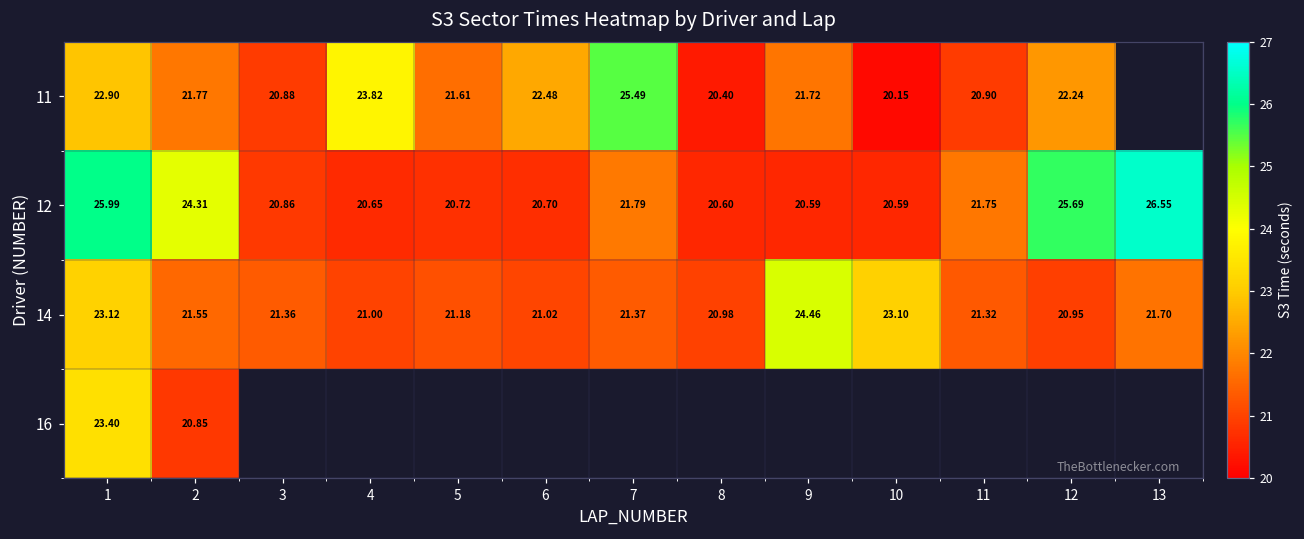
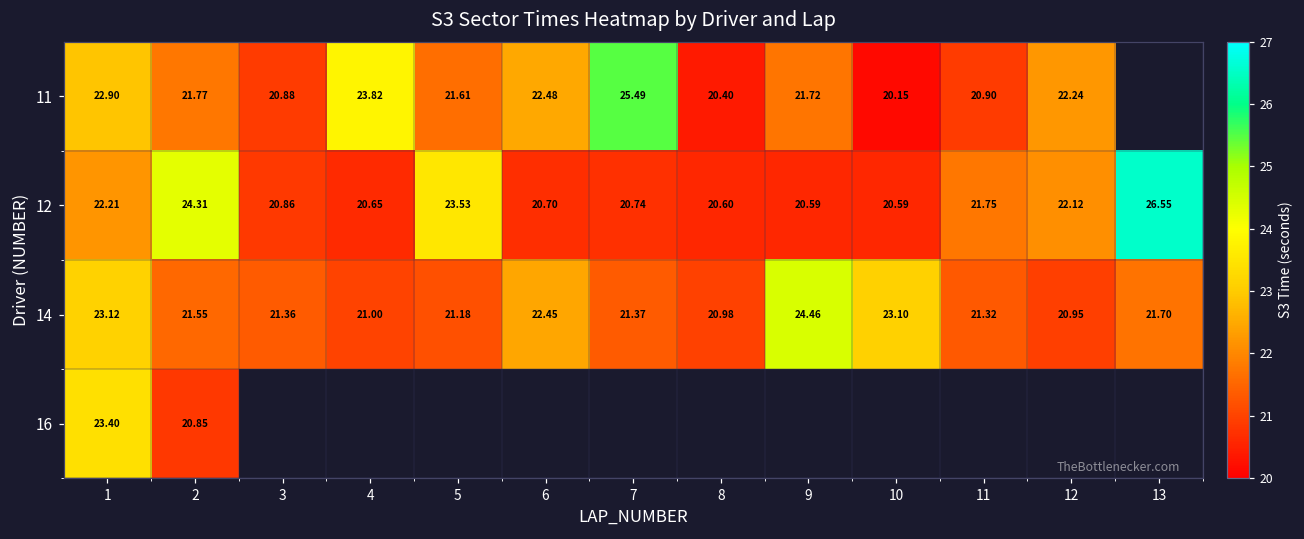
12, 1: 25.99 -> 22.21
12, 5: 20.72 -> 23.53
12, 7: 21.79 -> 20.74
12, 12: 25.69 -> 22.12
14, 6: 21.02 -> 22.45
